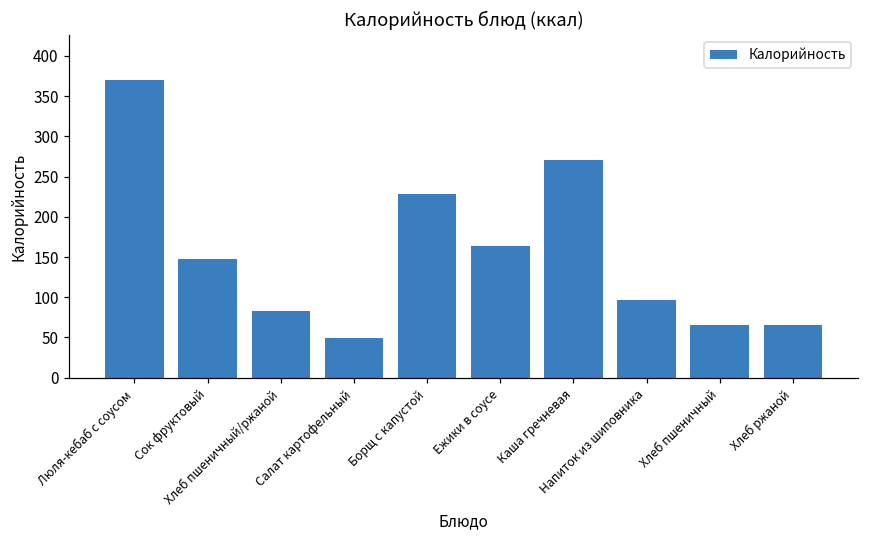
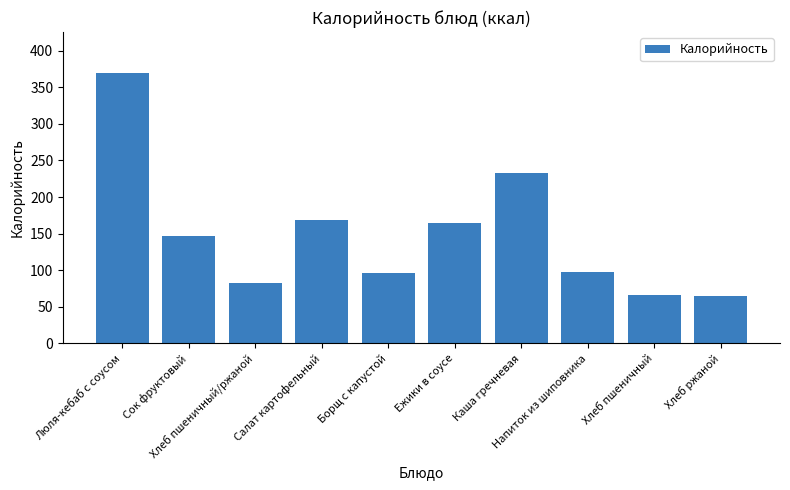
Салат картофельный: 50 -> 170
Борщ с капустой: 230 -> 100
Каша гречневая: 270 -> 230
